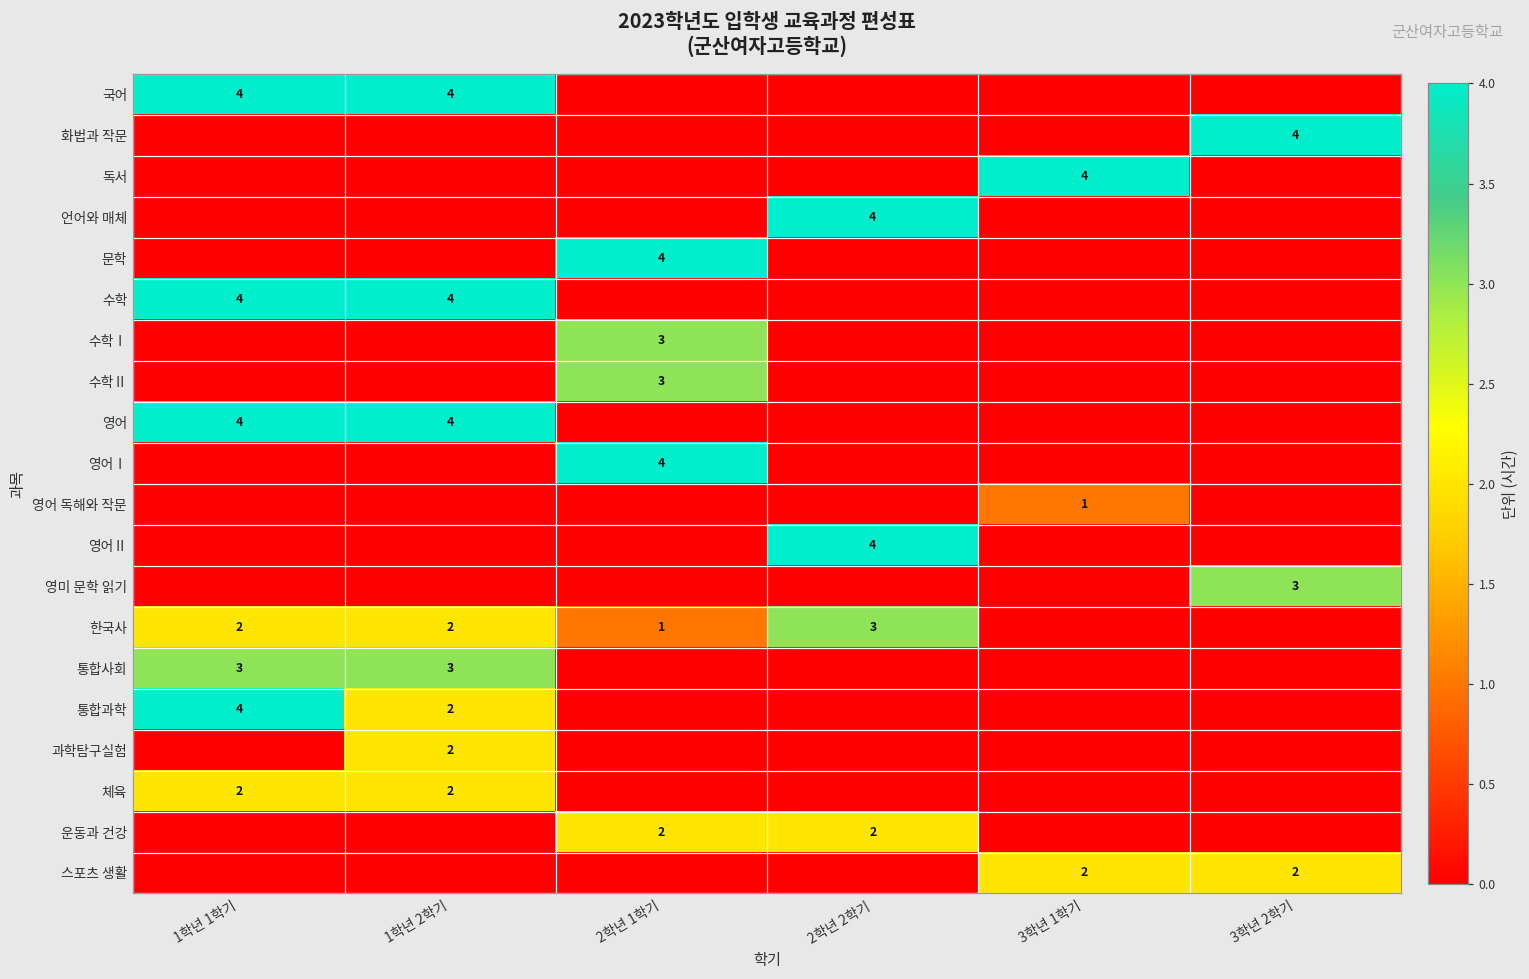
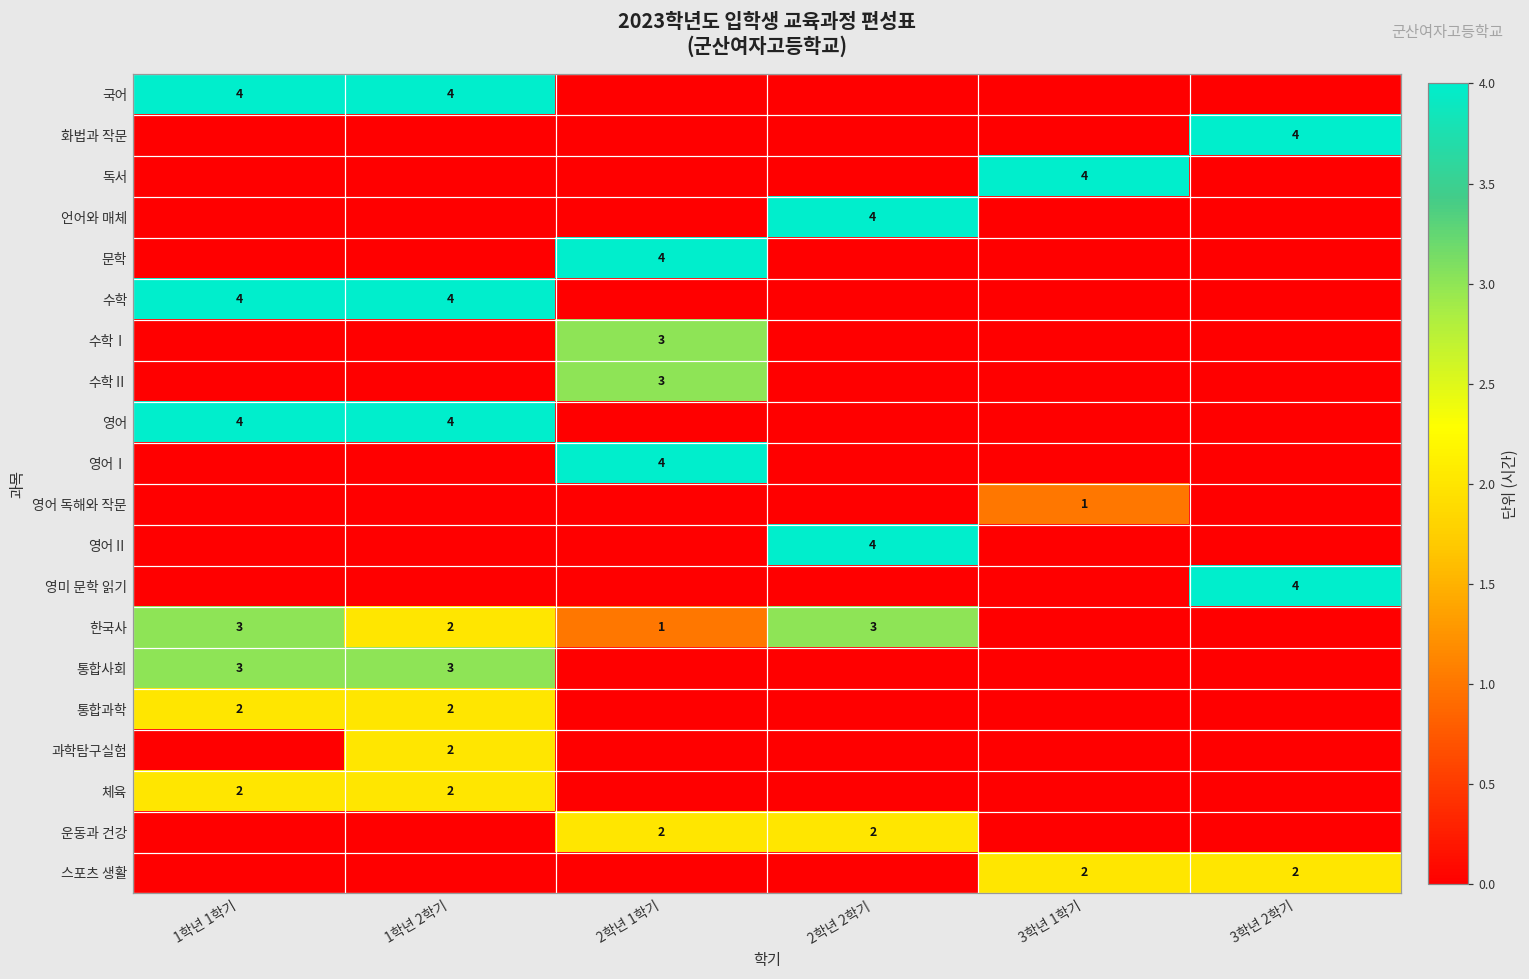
영미 문학 읽기, 3학년 2학기: 3 -> 4
한국사, 1학년 1학기: 2 -> 3
통합과학, 1학년 1학기: 4 -> 2
